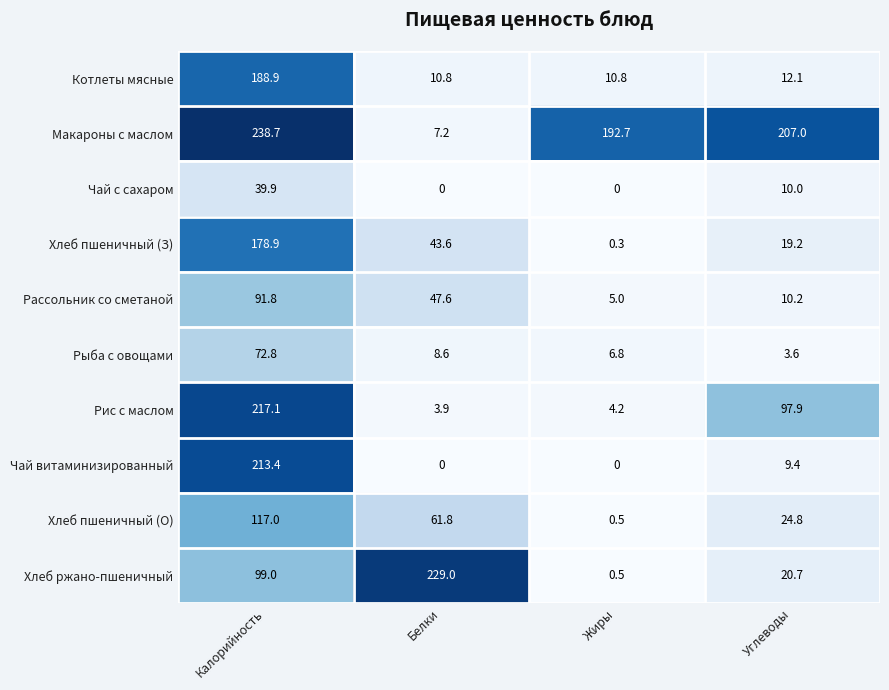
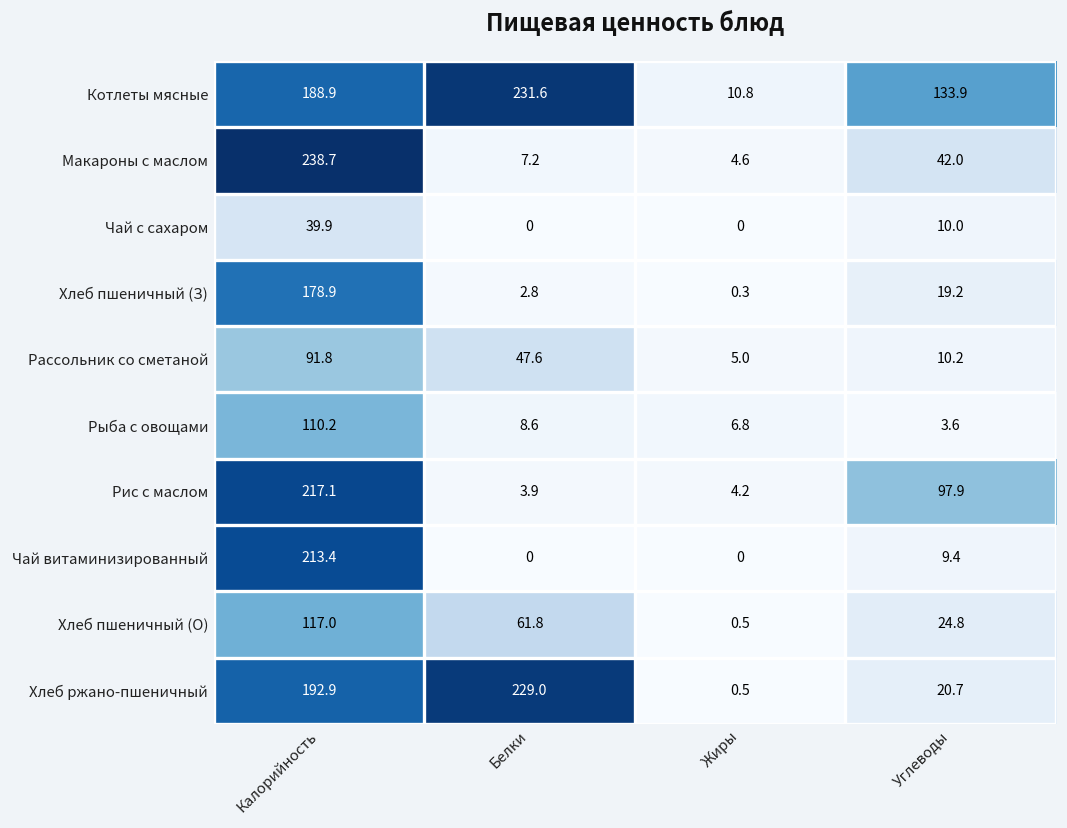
Котлеты мясные, Белки: 10.8 -> 231.6
Котлеты мясные, Углеводы: 12.1 -> 133.9
Макароны с маслом, Жиры: 192.7 -> 4.6
Макароны с маслом, Углеводы: 207.0 -> 42.0
Хлеб пшеничный (З), Белки: 43.6 -> 2.8
Рыба с овощами, Калорийность: 72.8 -> 110.2
Хлеб ржано-пшеничный, Калорийность: 99.0 -> 192.9
